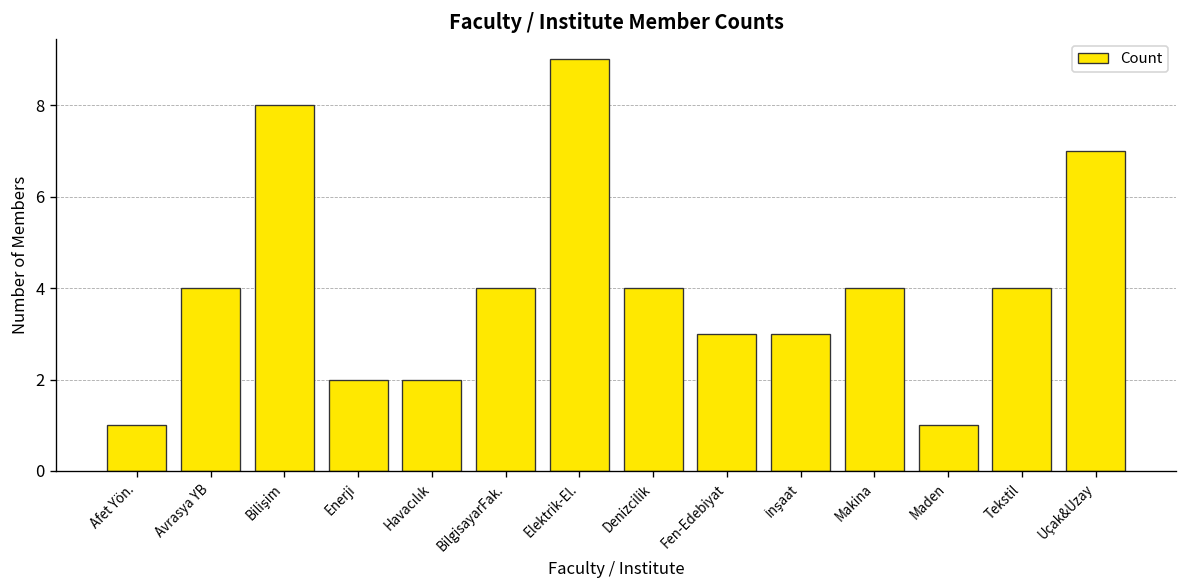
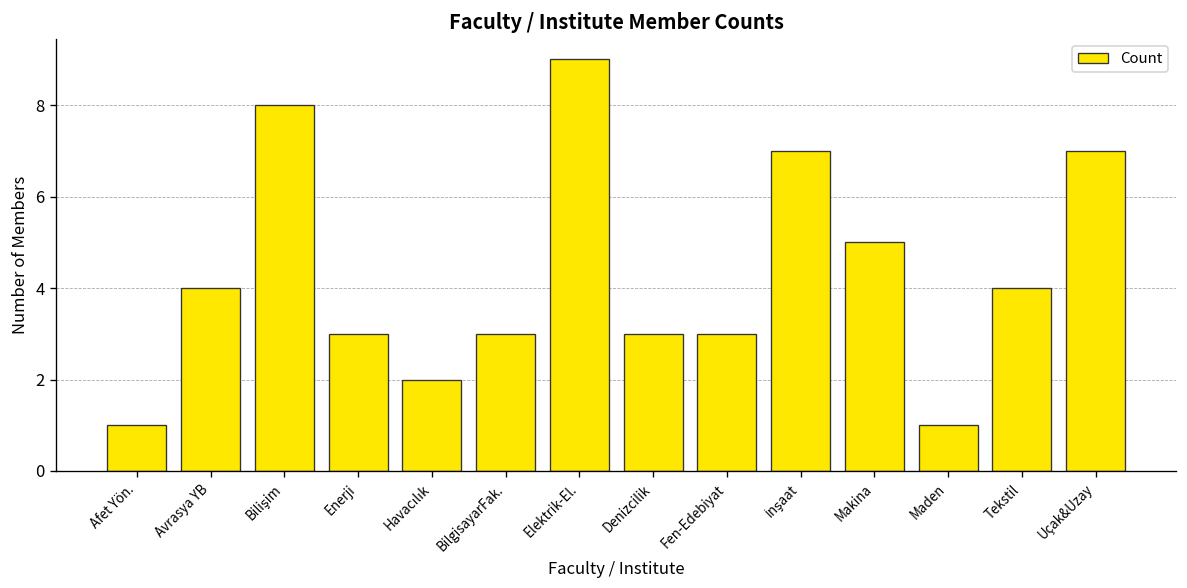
Enerji: 2 -> 3
BilgisayarFak.: 4 -> 3
Denizcilik: 4 -> 3
İnşaat: 3 -> 7
Makina: 4 -> 5
